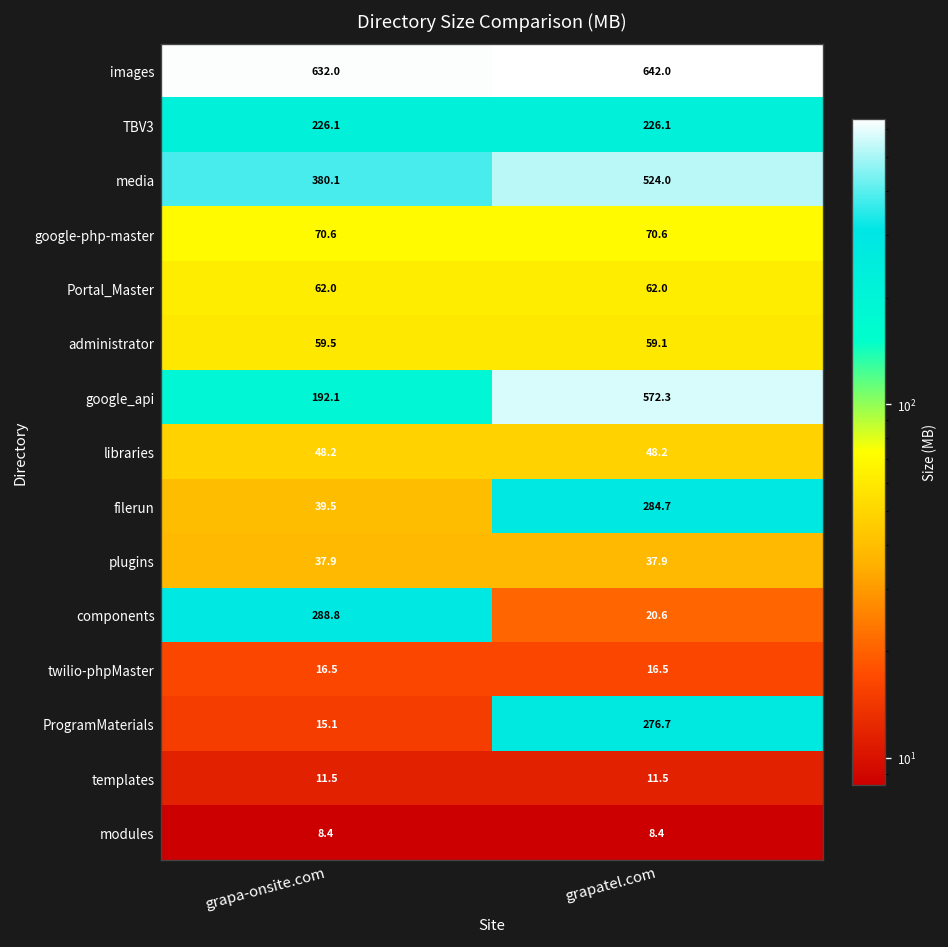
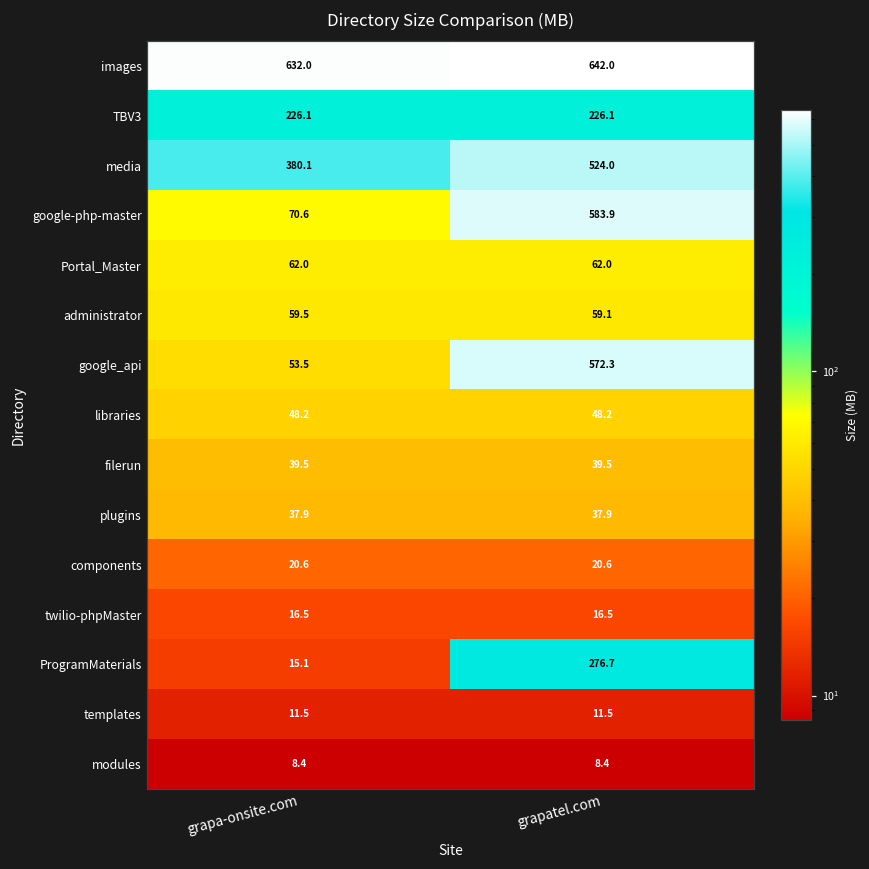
google-php-master, grapatel.com: 70.6 -> 583.9
google_api, grapa-onsite.com: 192.1 -> 53.5
filerun, grapatel.com: 284.7 -> 39.5
components, grapa-onsite.com: 288.8 -> 20.6
